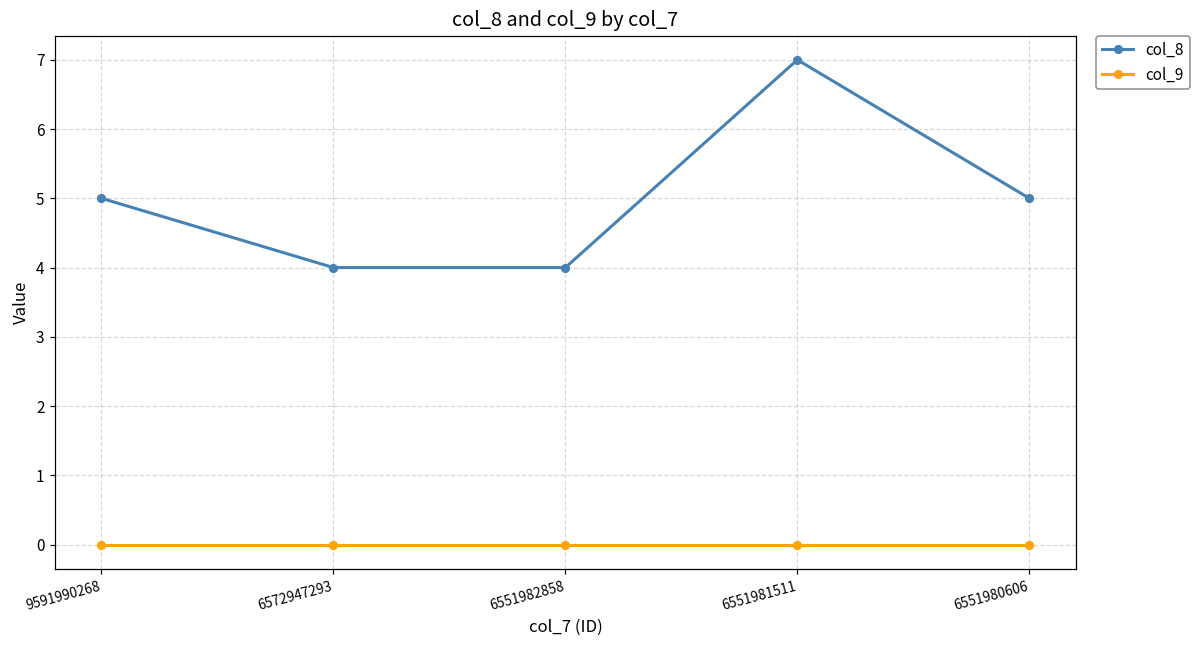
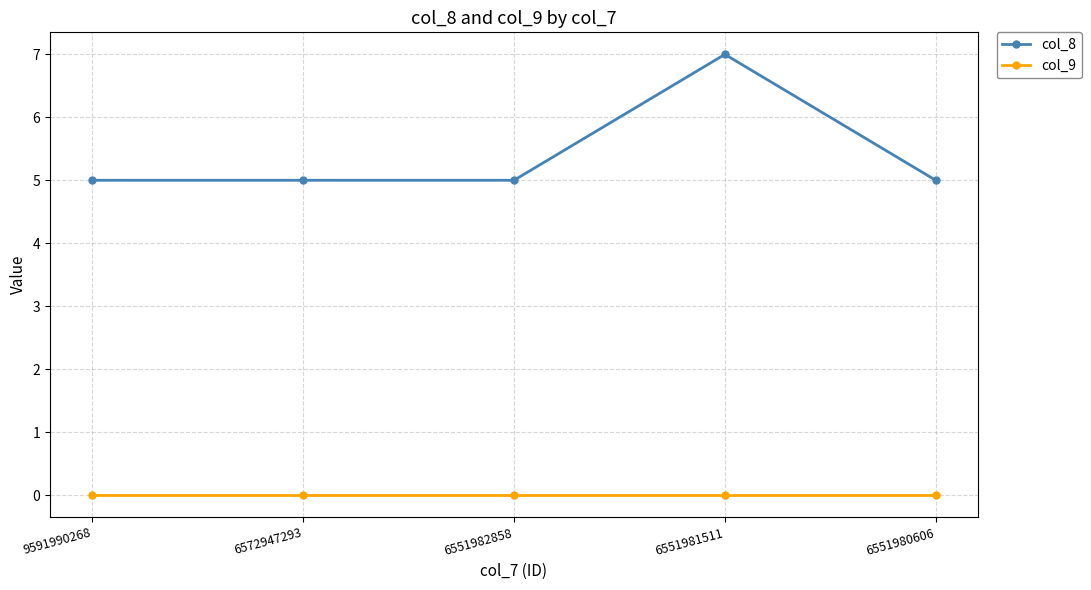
col_8, 6572947293: 4 -> 5
col_8, 6551982858: 4 -> 5
